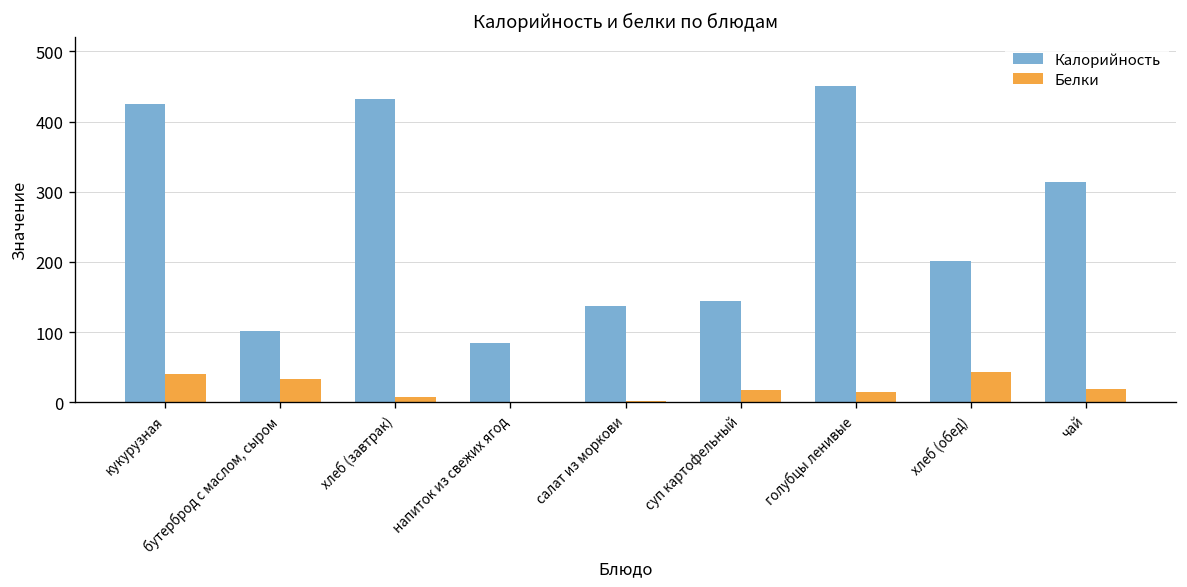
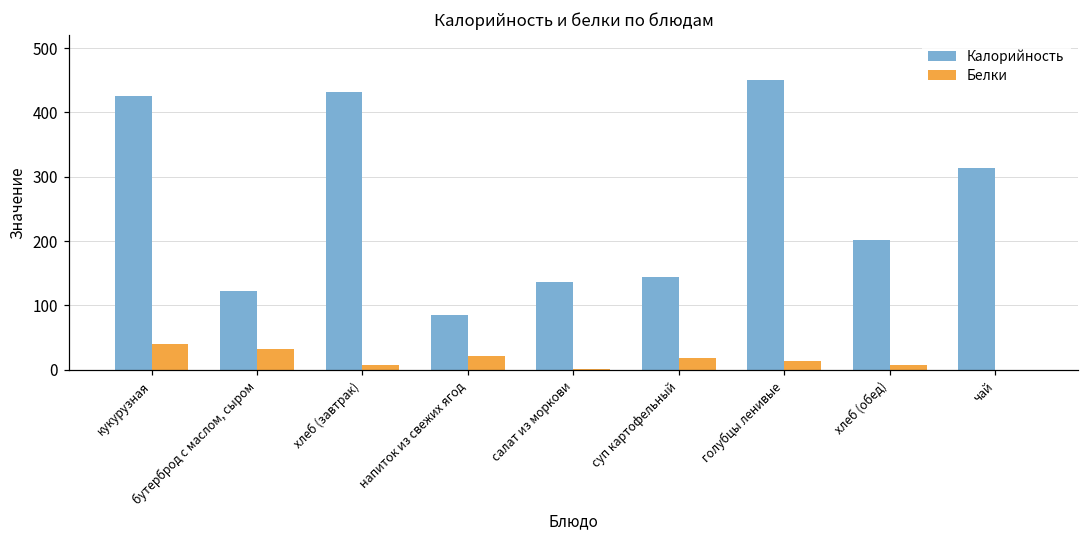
Калорийность, бутерброд с маслом, сыром: 100 -> 120
Белки, напиток из свежих ягод: 0 -> 20
Белки, хлеб (обед): 40 -> 10
Белки, чай: 20 -> 0
